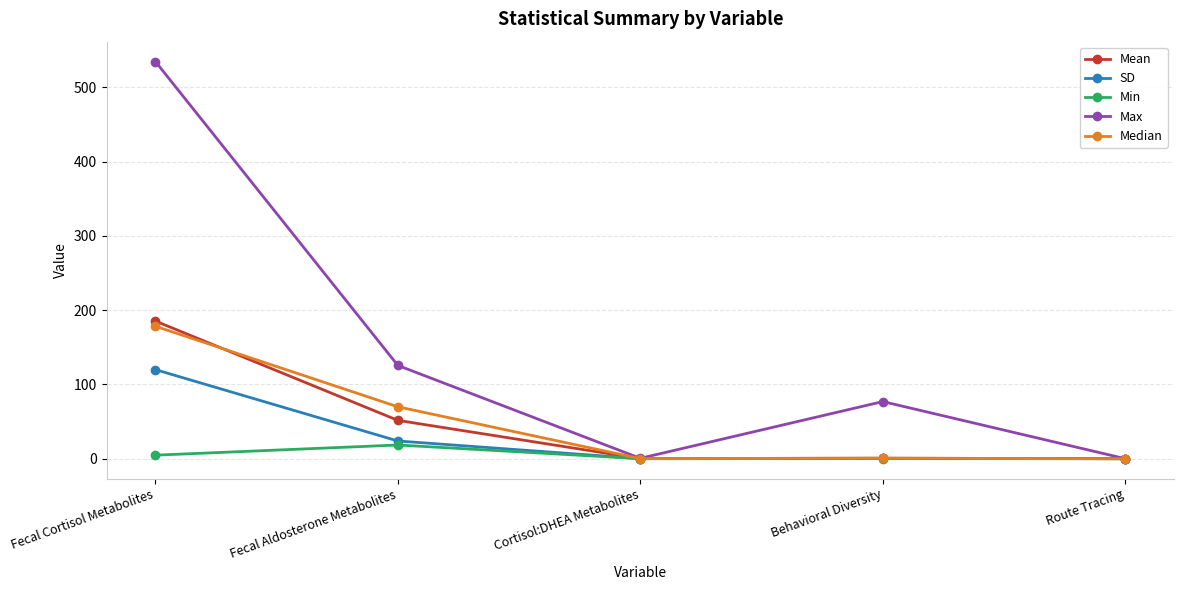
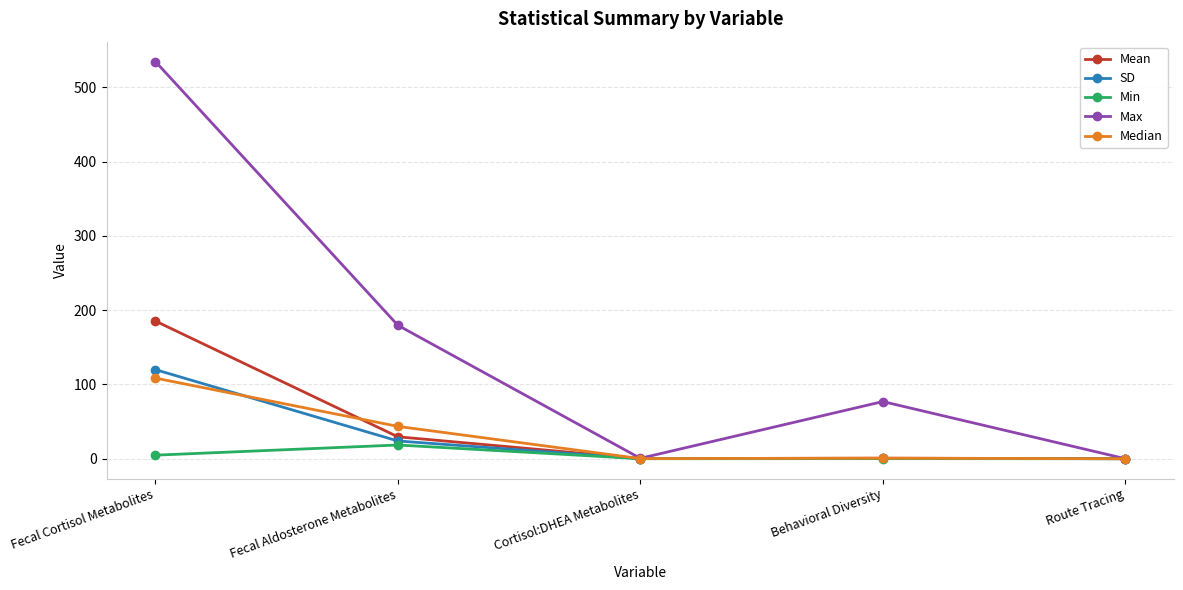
Median, Fecal Cortisol Metabolites: 180 -> 110
Mean, Fecal Aldosterone Metabolites: 50 -> 30
Max, Fecal Aldosterone Metabolites: 130 -> 180
Median, Fecal Aldosterone Metabolites: 70 -> 40
